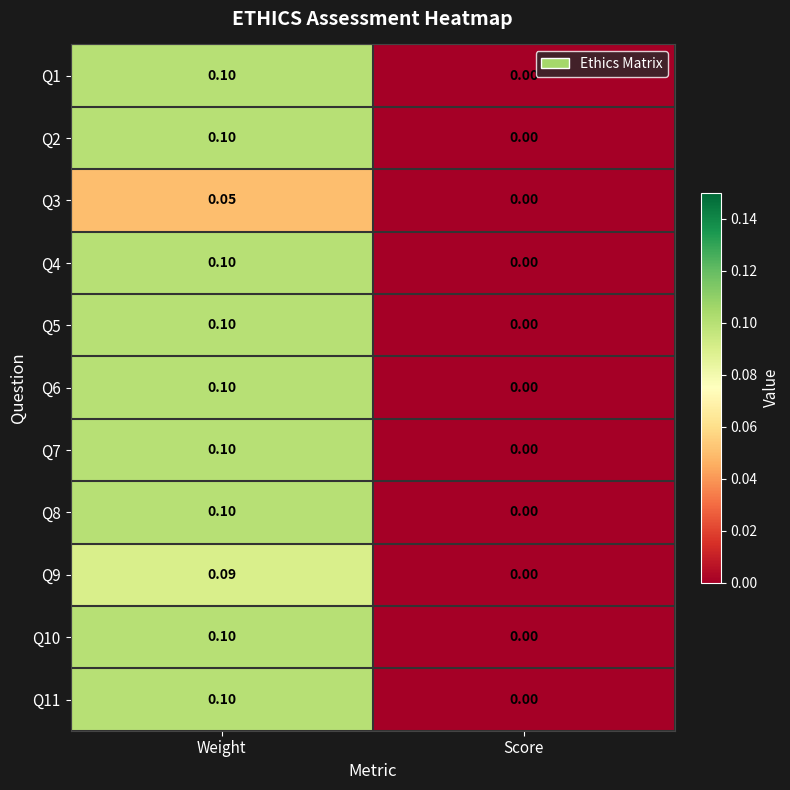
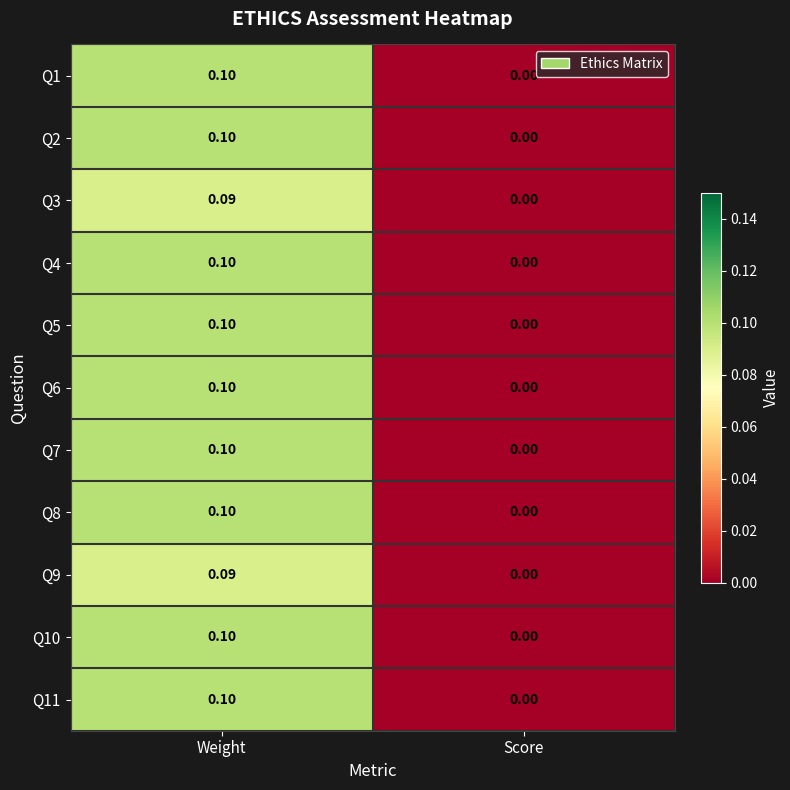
Q3, Weight: 0.05 -> 0.09
